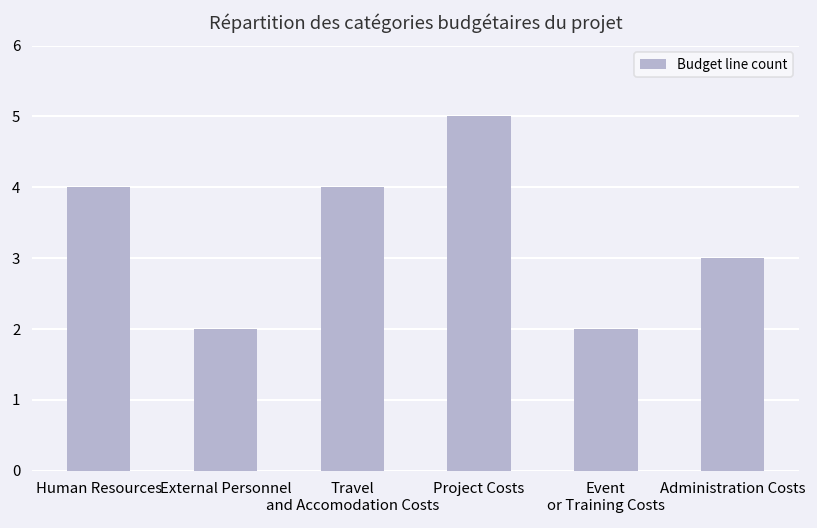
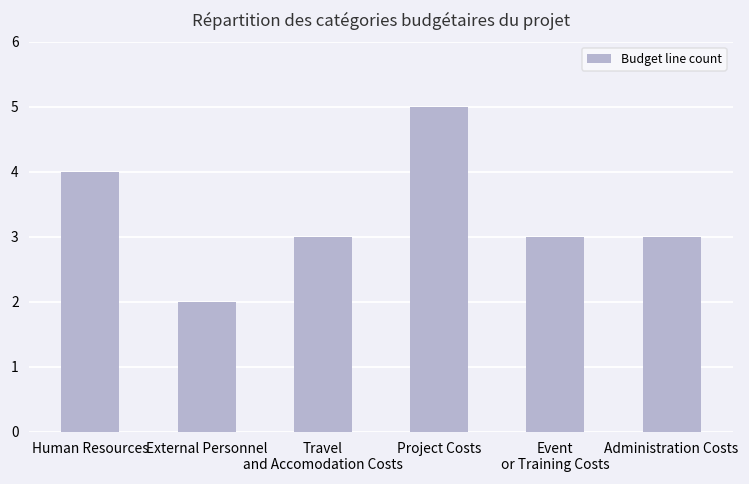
Travel and Accomodation Costs: 4 -> 3
Event or Training Costs: 2 -> 3
